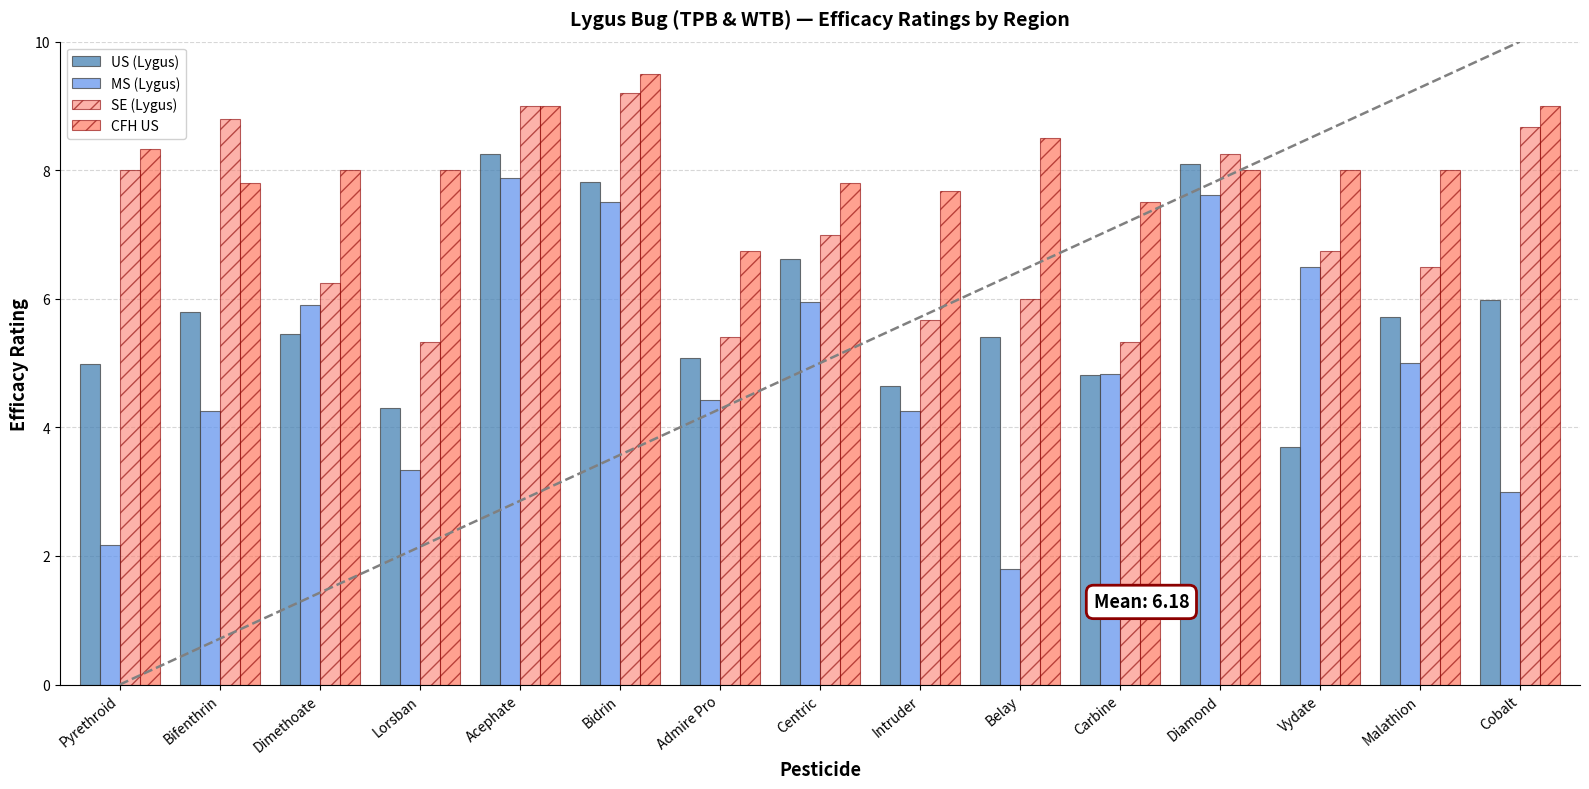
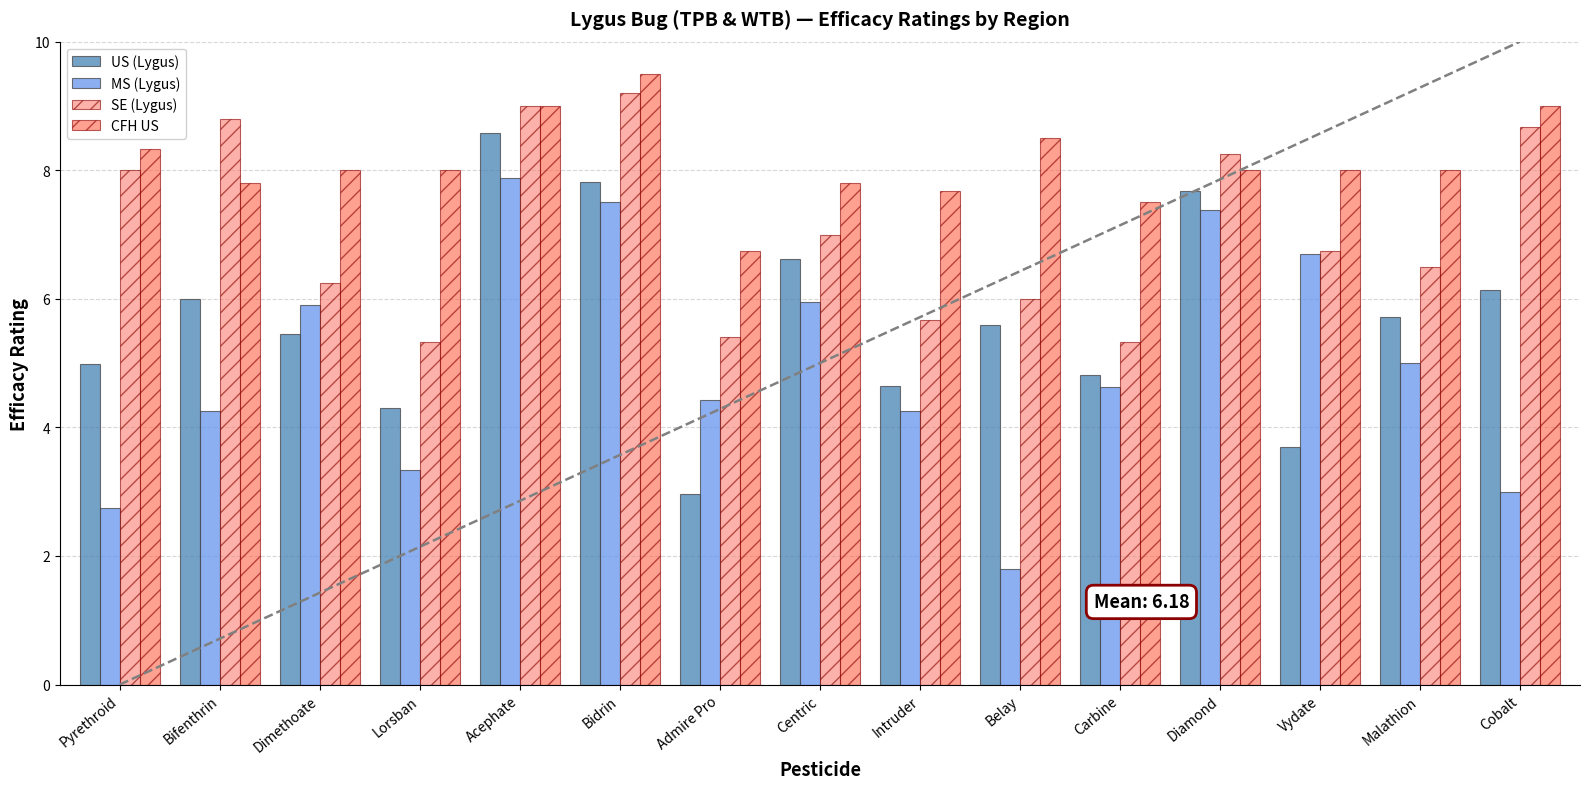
MS (Lygus), Pyrethroid: 2.2 -> 2.8
US (Lygus), Bifenthrin: 5.8 -> 6.0
US (Lygus), Acephate: 8.3 -> 8.6
US (Lygus), Admire Pro: 5.1 -> 3.0
US (Lygus), Belay: 5.4 -> 5.6
MS (Lygus), Carbine: 4.8 -> 4.6
US (Lygus), Diamond: 8.1 -> 7.7
MS (Lygus), Diamond: 7.6 -> 7.4
MS (Lygus), Vydate: 6.5 -> 6.7
US (Lygus), Cobalt: 6.0 -> 6.1
